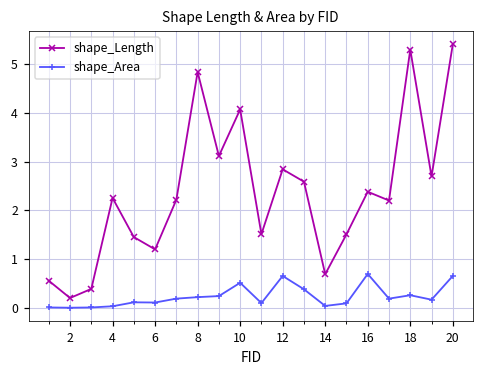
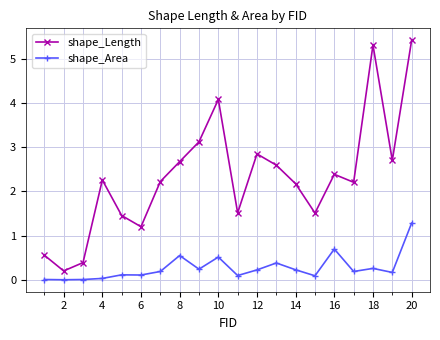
shape_Length, 8: 4.8 -> 2.7
shape_Area, 8: 0.2 -> 0.5
shape_Area, 12: 0.7 -> 0.2
shape_Length, 14: 0.7 -> 2.2
shape_Area, 14: 0.0 -> 0.2
shape_Area, 20: 0.7 -> 1.3
